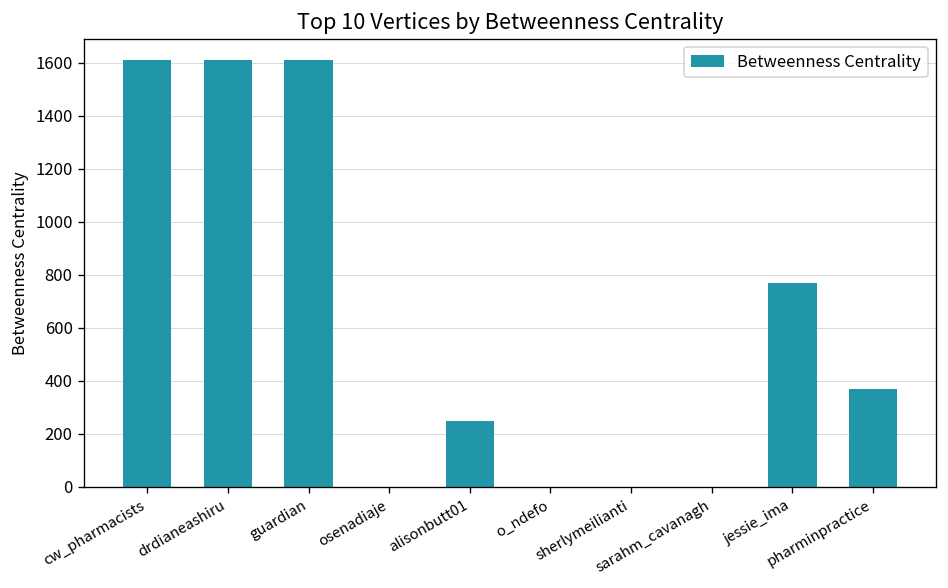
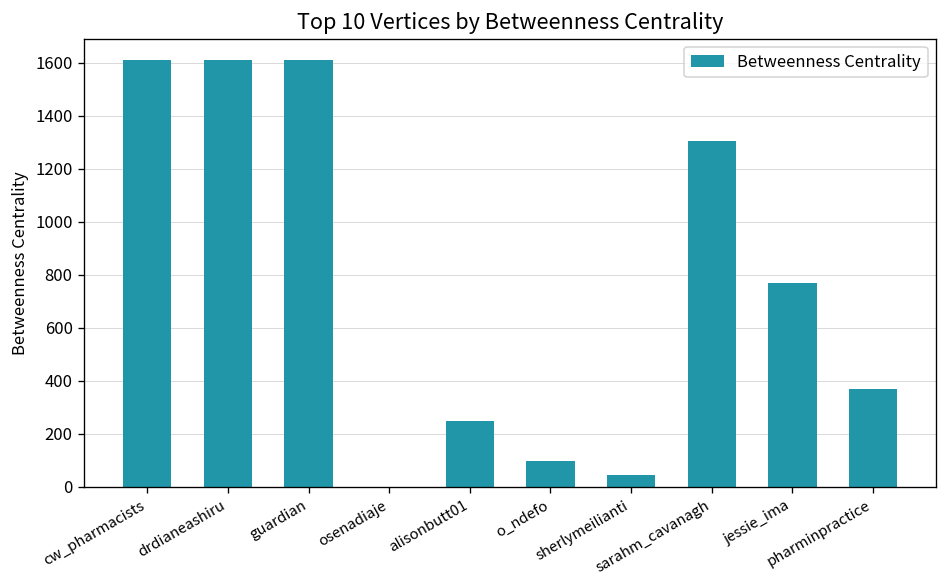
o_ndefo: 0 -> 100
sherlymeilianti: 0 -> 40
sarahm_cavanagh: 0 -> 1310
